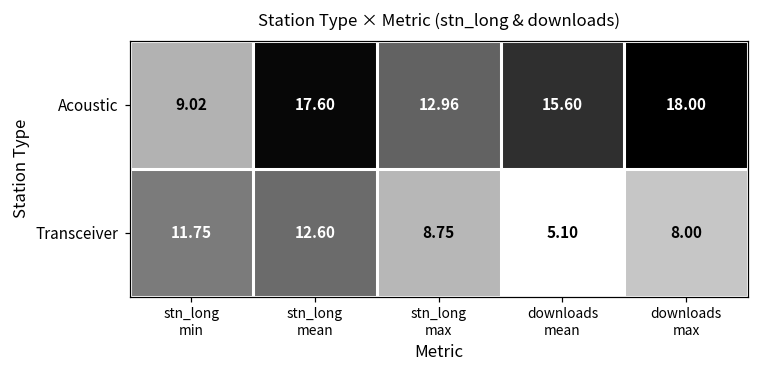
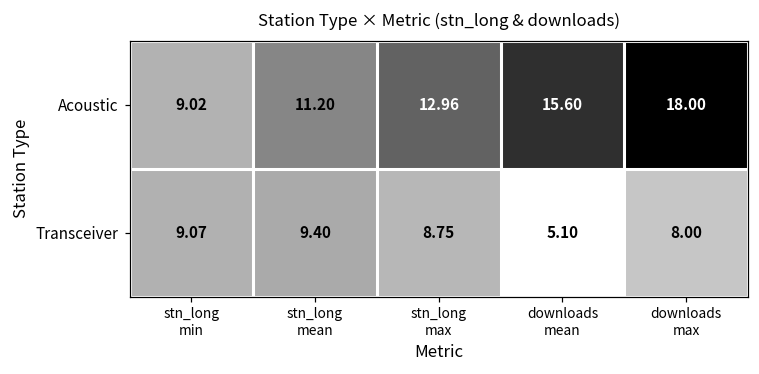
Acoustic, stn_long mean: 17.60 -> 11.20
Transceiver, stn_long min: 11.75 -> 9.07
Transceiver, stn_long mean: 12.60 -> 9.40
